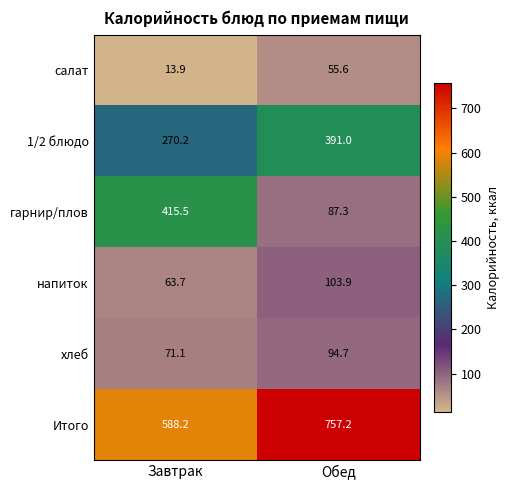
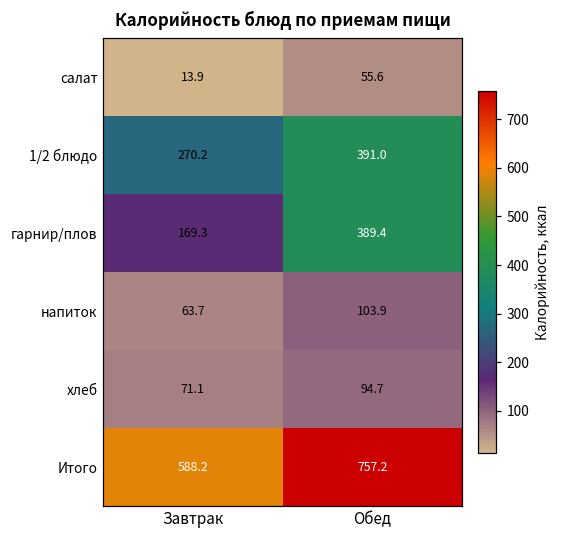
гарнир/плов, Завтрак: 415.5 -> 169.3
гарнир/плов, Обед: 87.3 -> 389.4
